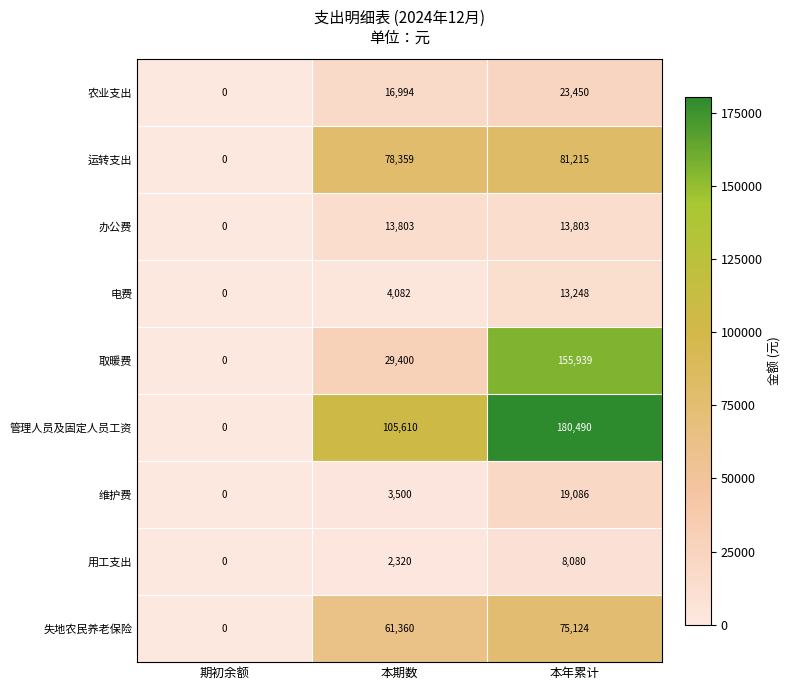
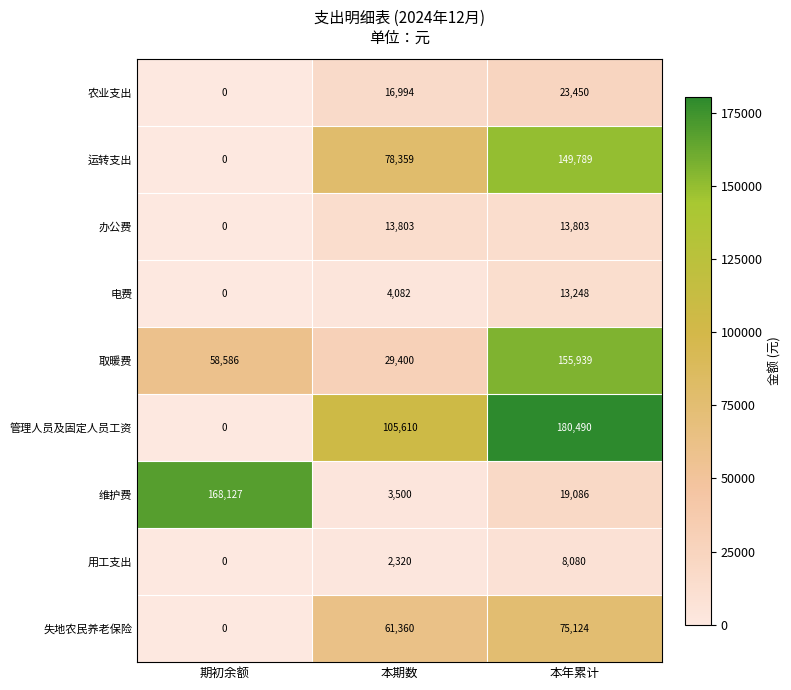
运转支出, 本年累计: 81,215 -> 149,789
取暖费, 期初余额: 0 -> 58,586
维护费, 期初余额: 0 -> 168,127
